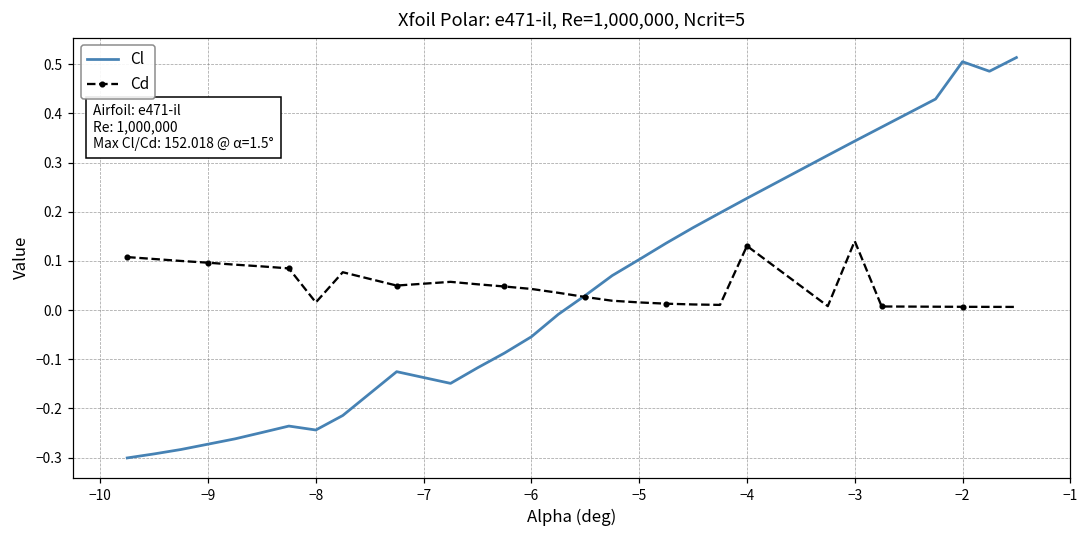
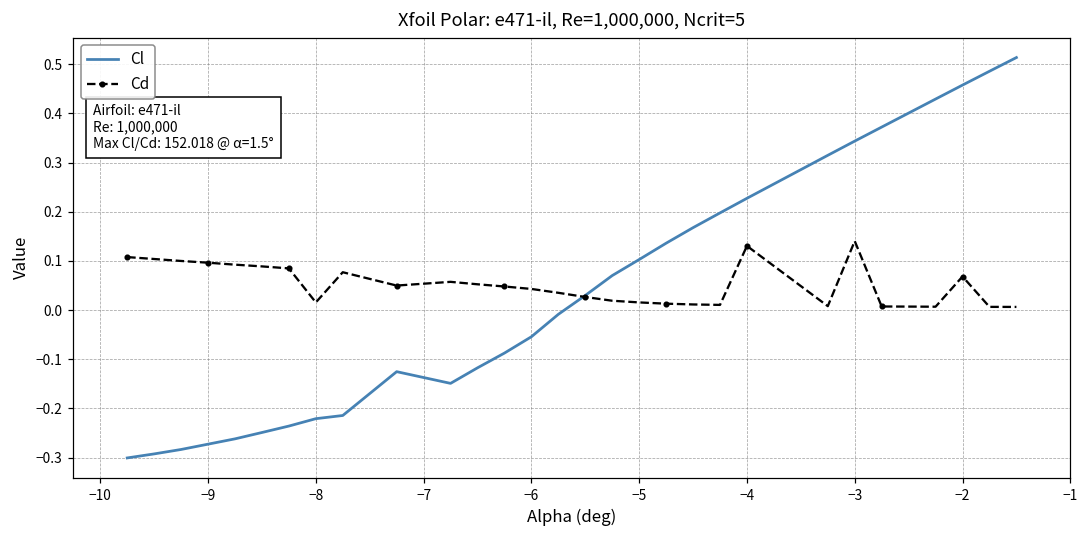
Cl, −8: -0.24 -> -0.22
Cl, −2: 0.51 -> 0.46
Cd, −2: 0.01 -> 0.07
